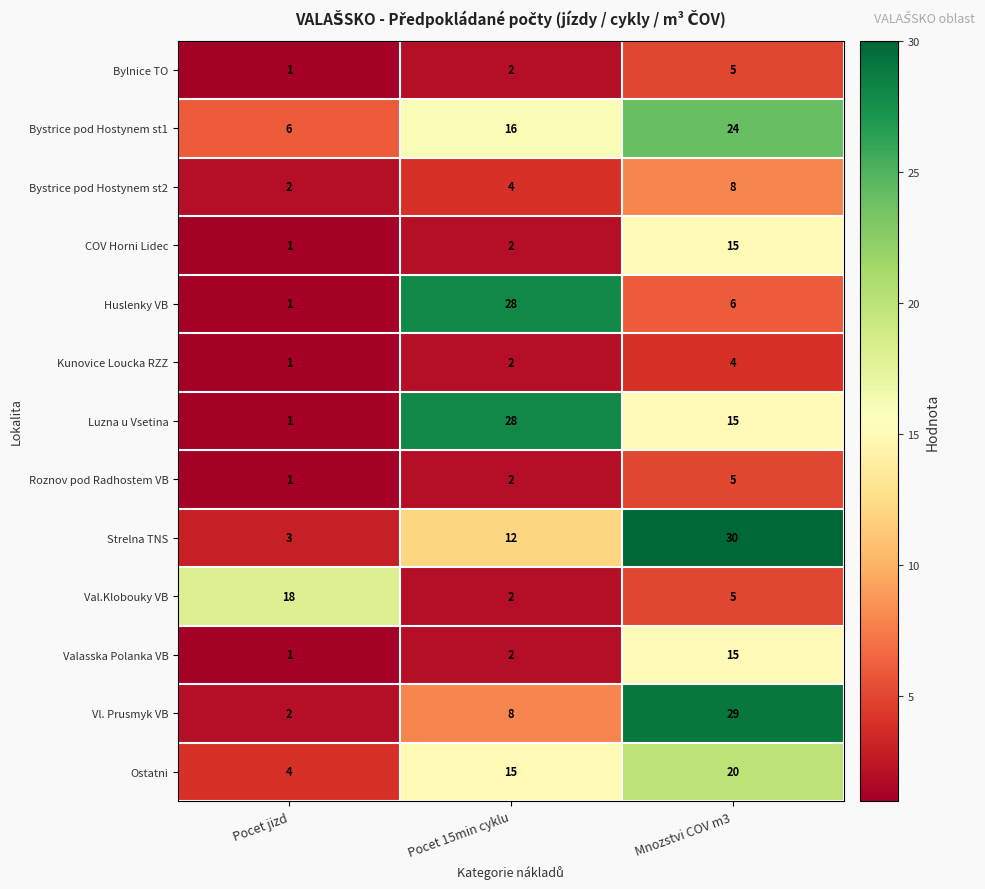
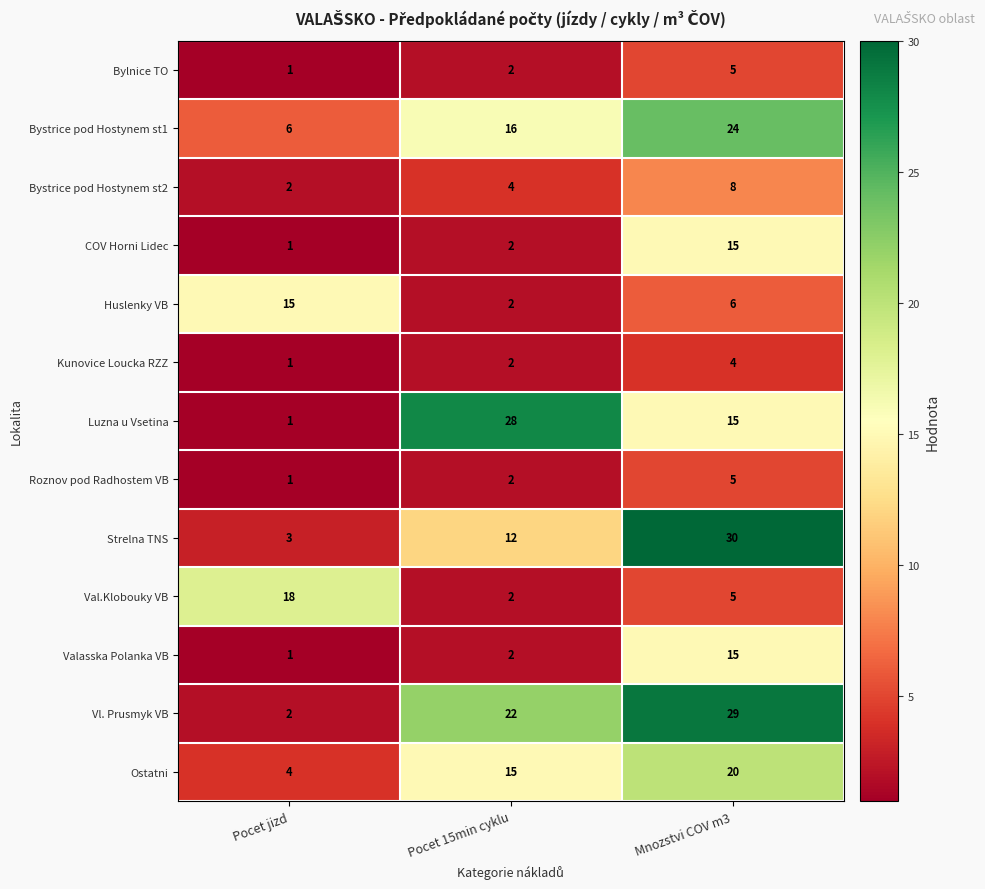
Huslenky VB, Pocet jizd: 1 -> 15
Huslenky VB, Pocet 15min cyklu: 28 -> 2
Vl. Prusmyk VB, Pocet 15min cyklu: 8 -> 22
